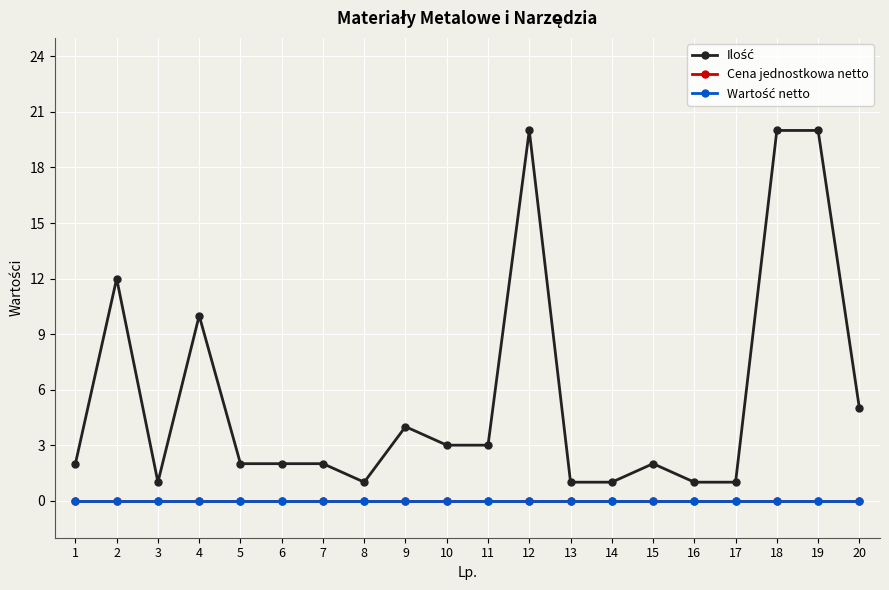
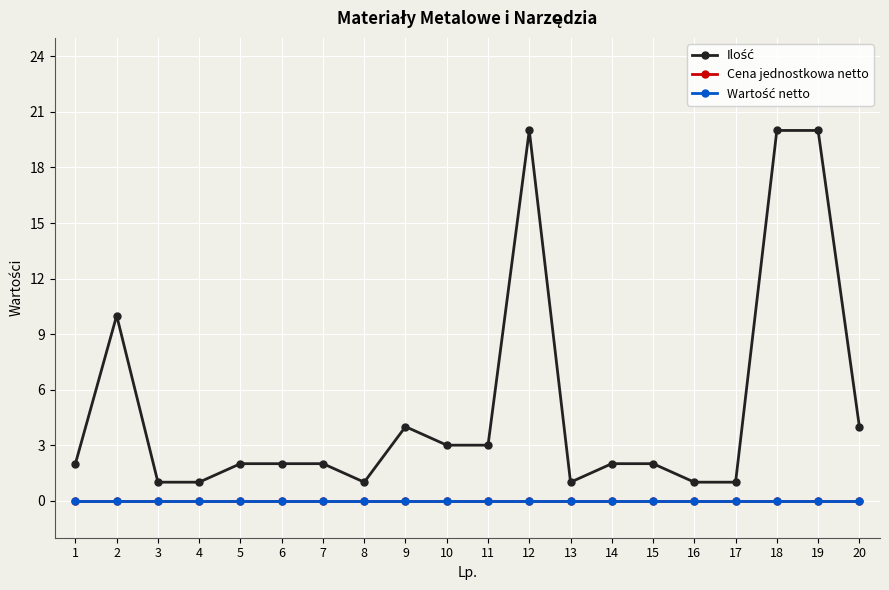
Ilość, 2: 12 -> 10
Ilość, 4: 10 -> 1
Ilość, 14: 1 -> 2
Ilość, 20: 5 -> 4
